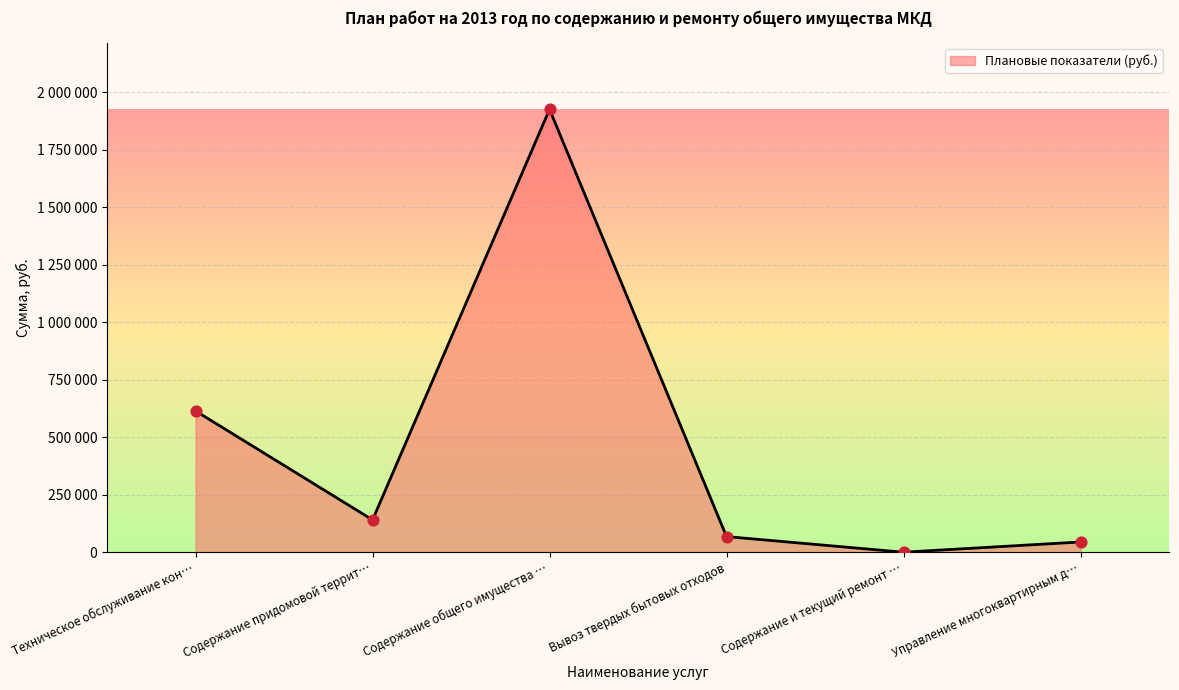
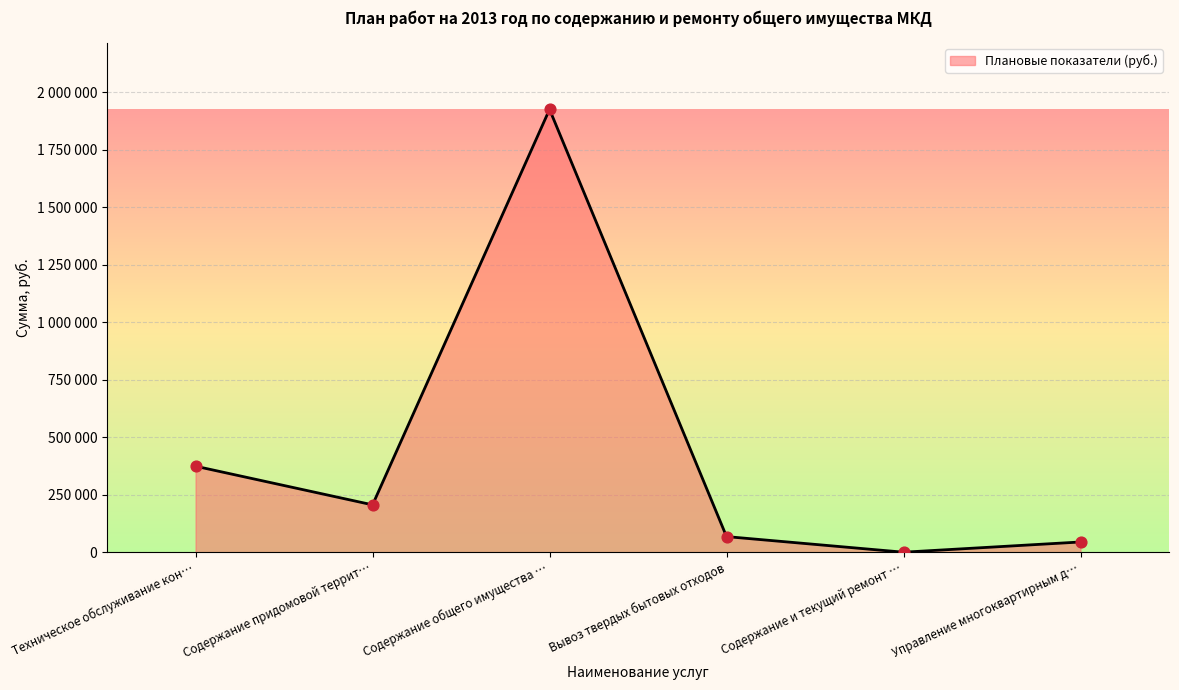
Техническое обслуживание кон…: 610000 -> 370000
Содержание придомовой террит…: 140000 -> 210000
